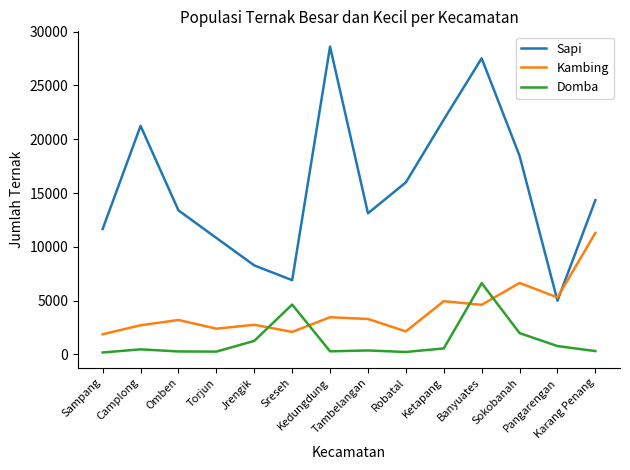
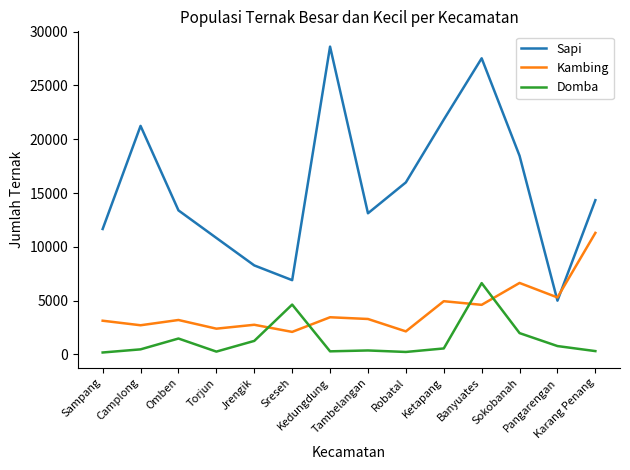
Kambing, Sampang: 1900 -> 3100
Domba, Omben: 300 -> 1500
